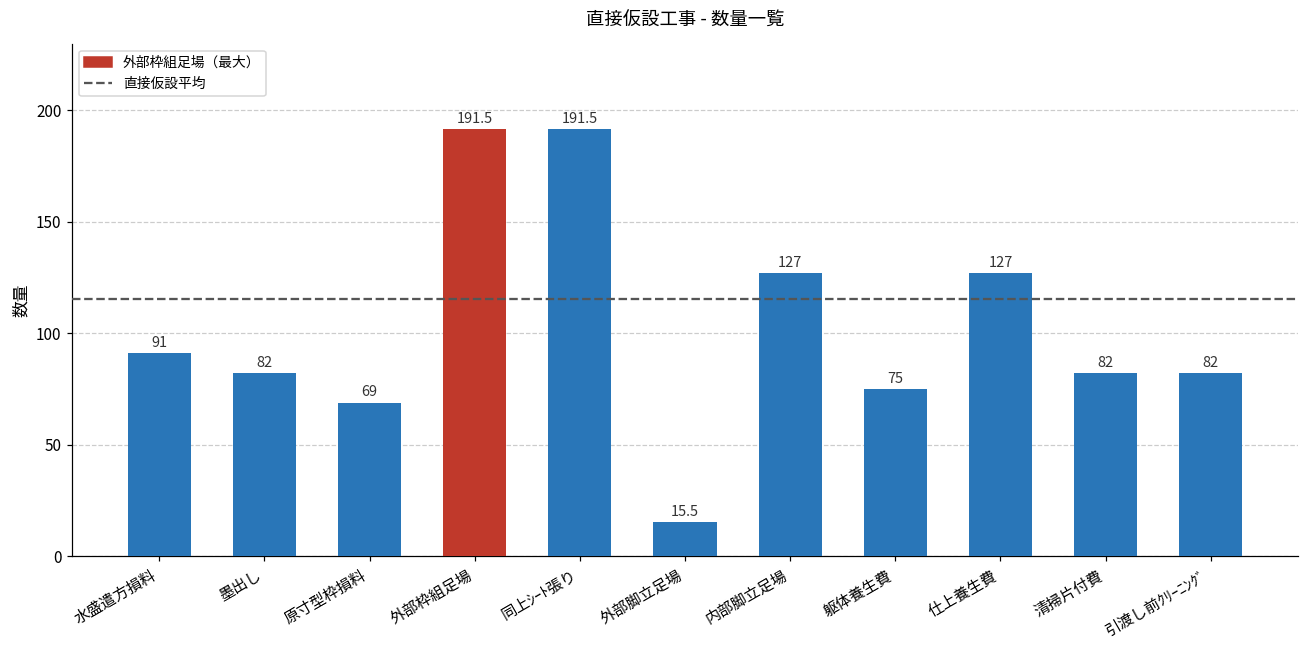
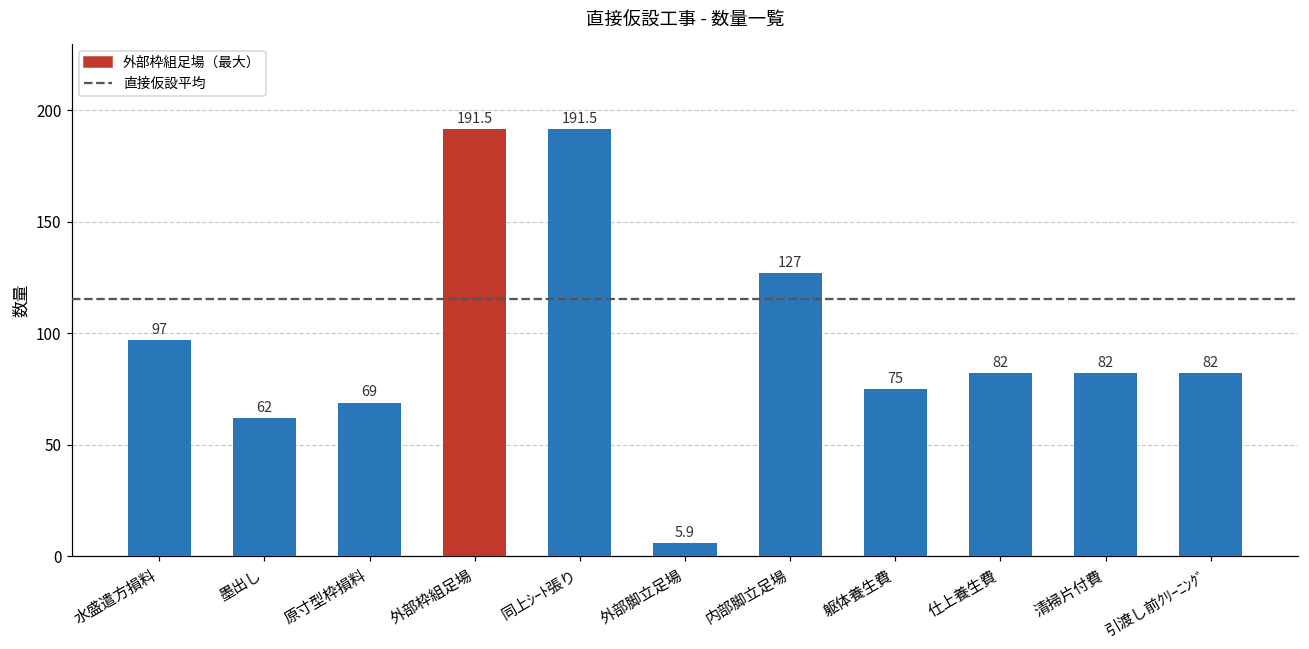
水盛遣方損料: 91 -> 97
墨出し: 82 -> 62
外部脚立足場: 15.5 -> 5.9
仕上養生費: 127 -> 82
